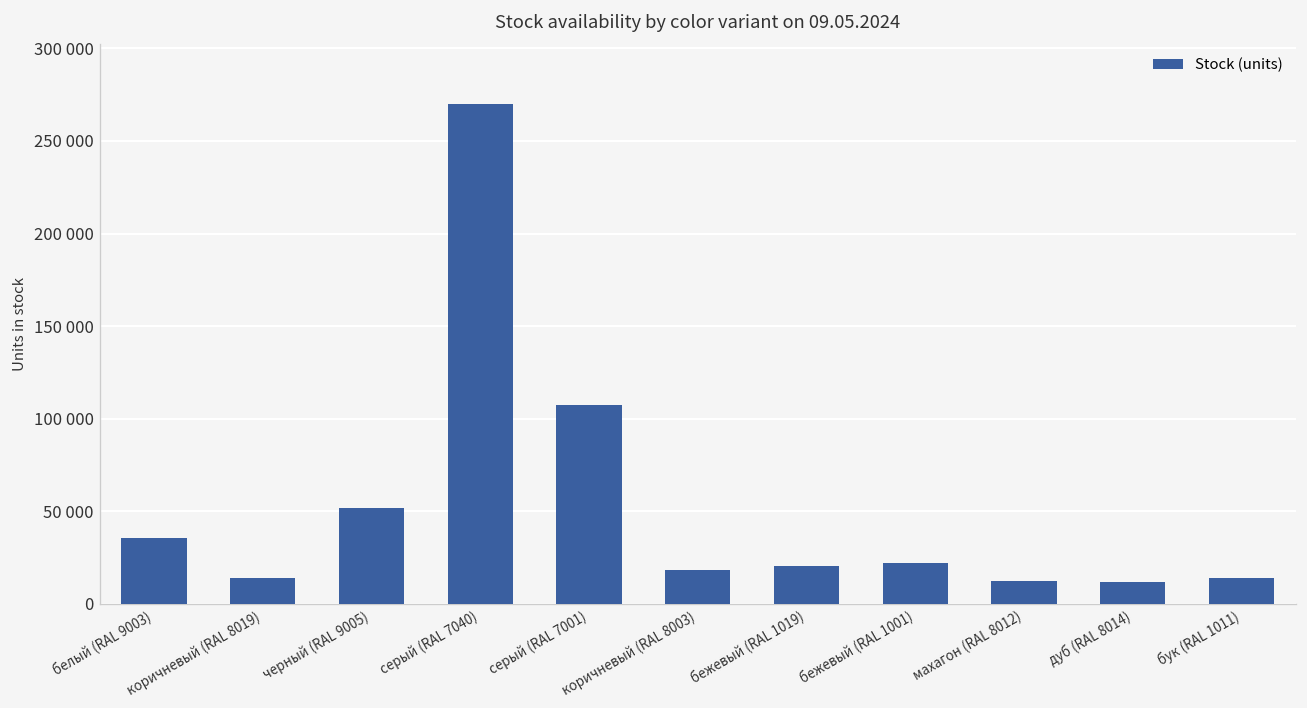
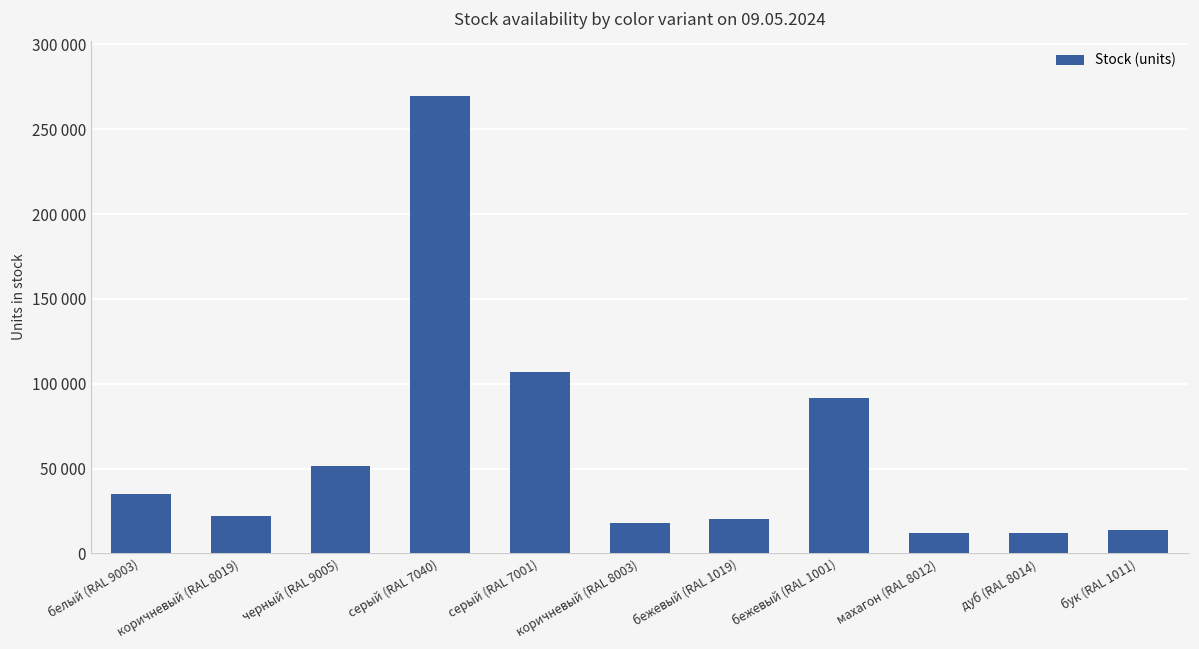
коричневый (RAL 8019): 14000 -> 22000
бежевый (RAL 1001): 22000 -> 91000
